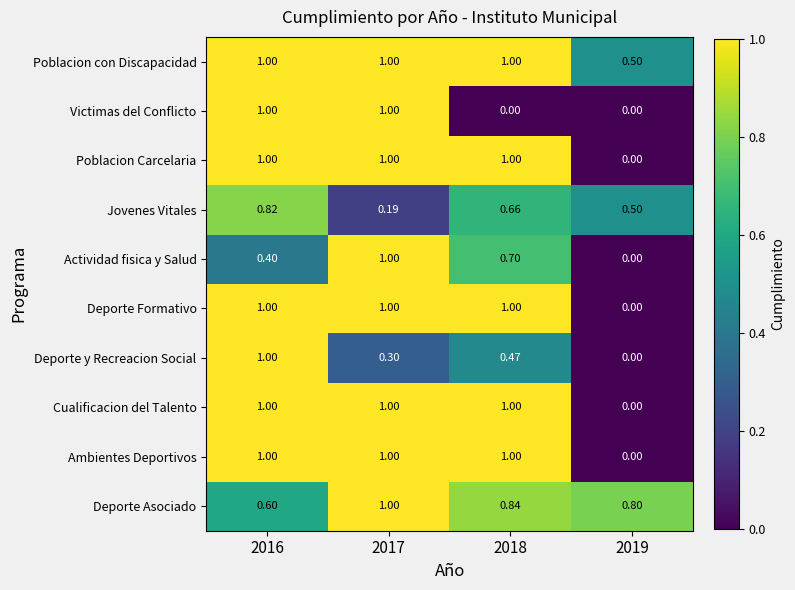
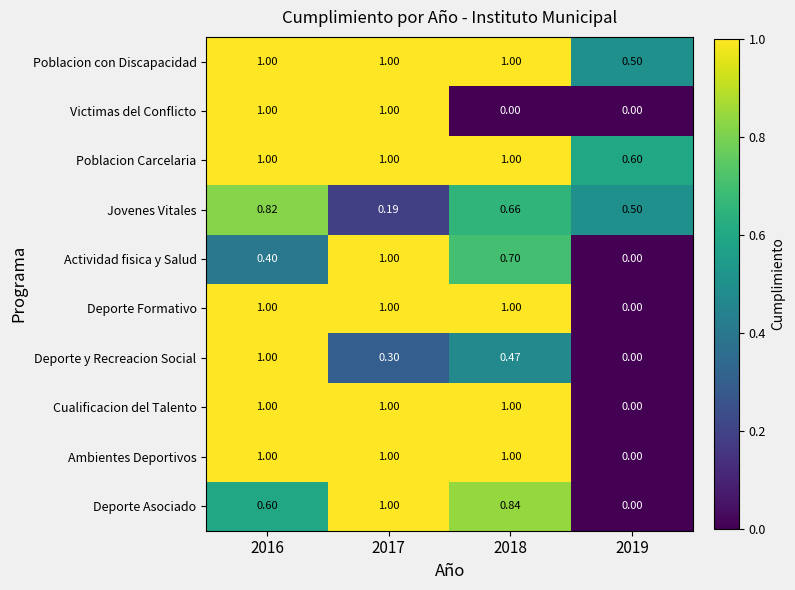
Poblacion Carcelaria, 2019: 0.00 -> 0.60
Deporte Asociado, 2019: 0.80 -> 0.00
